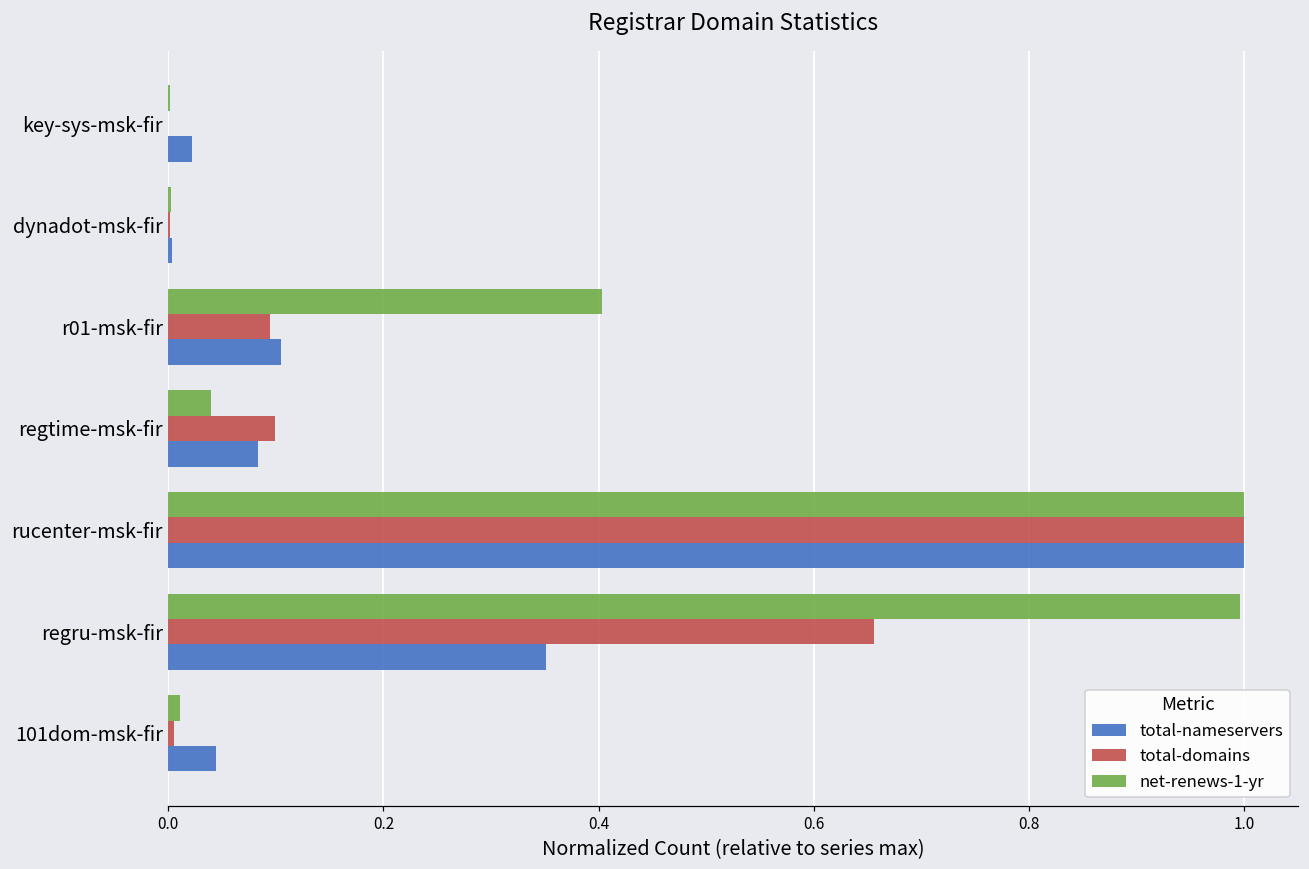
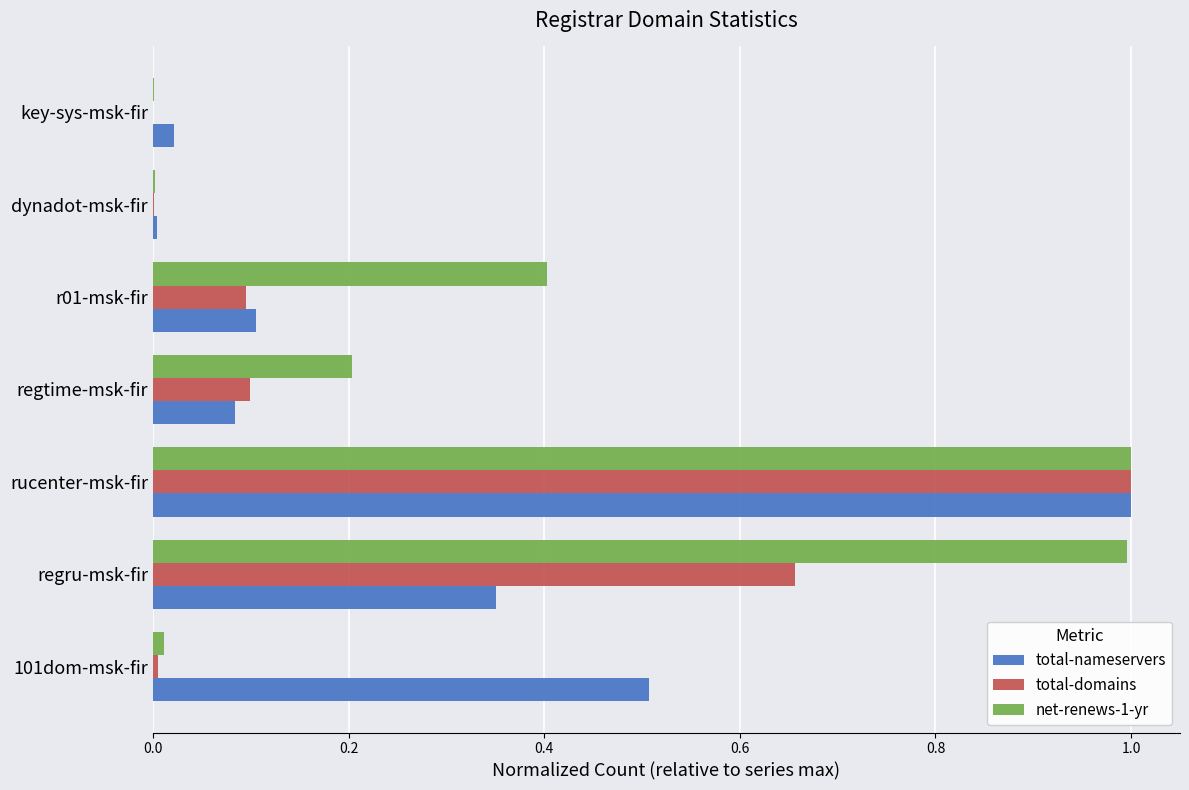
net-renews-1-yr, regtime-msk-fir: 0.04 -> 0.20
total-nameservers, 101dom-msk-fir: 0.04 -> 0.51
